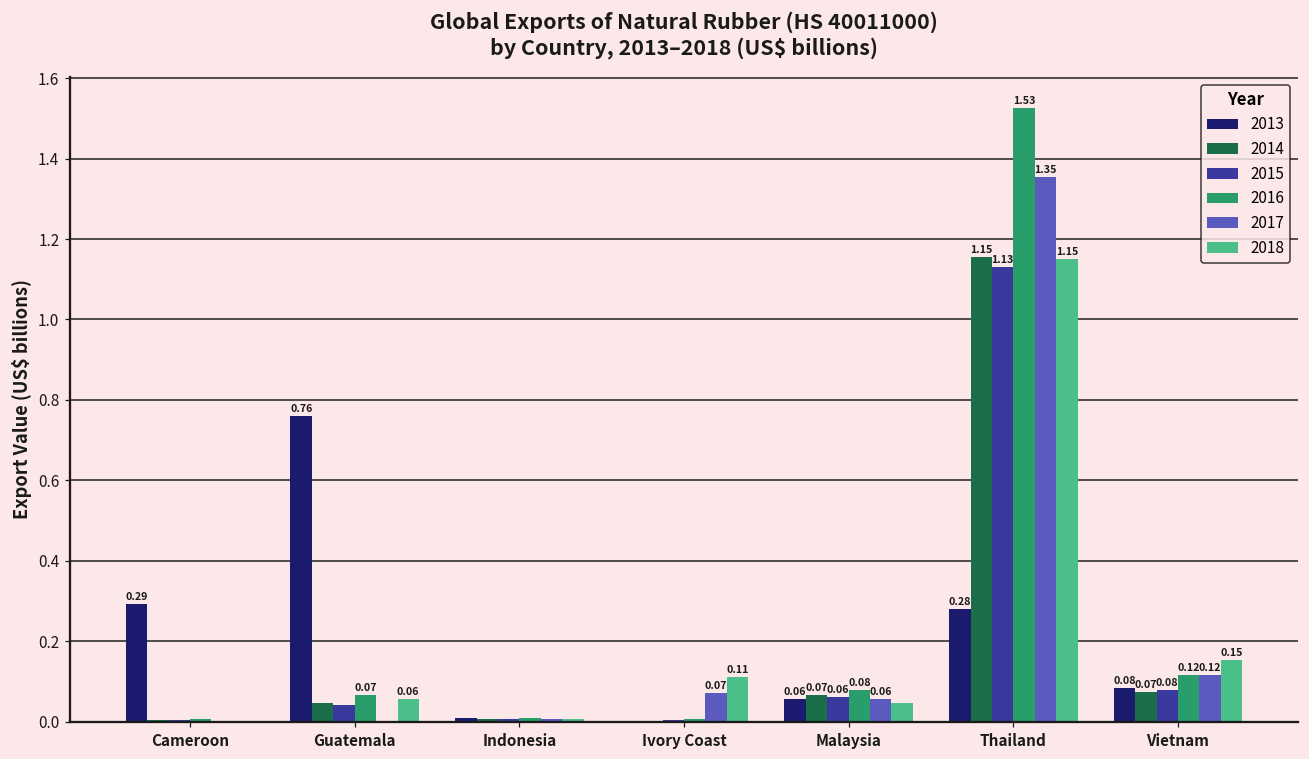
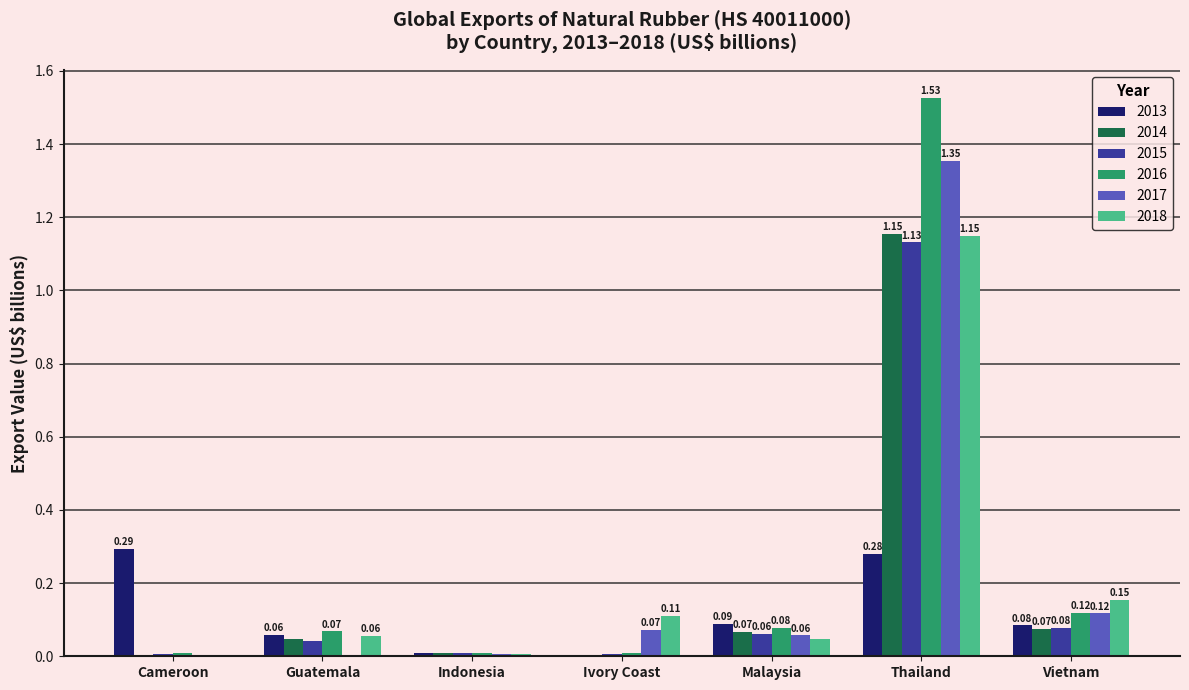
2013, Guatemala: 0.76 -> 0.06
2013, Malaysia: 0.06 -> 0.09
